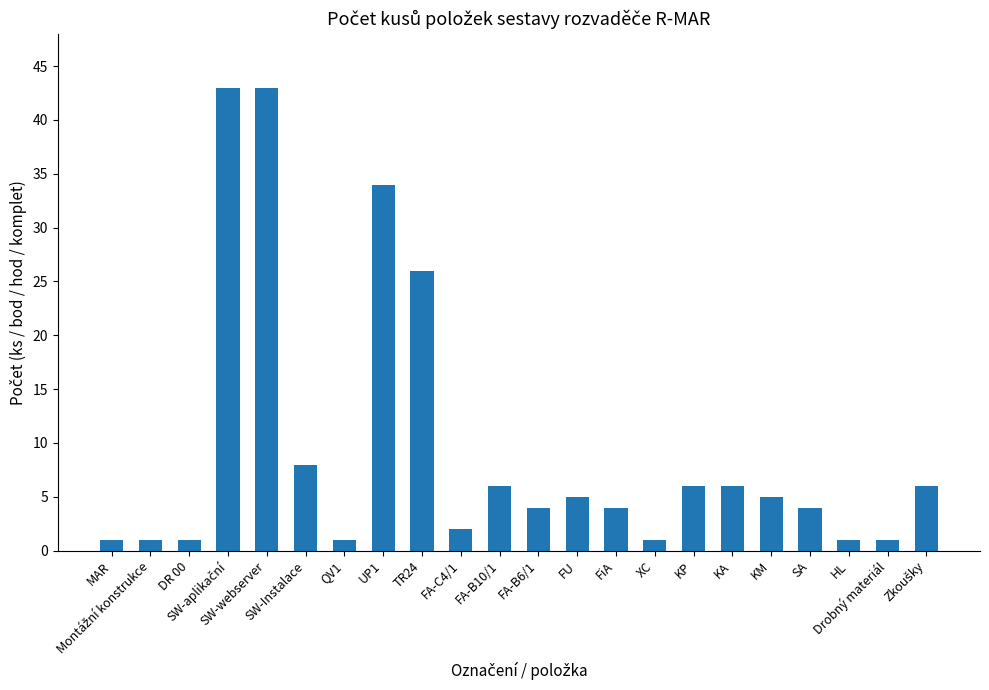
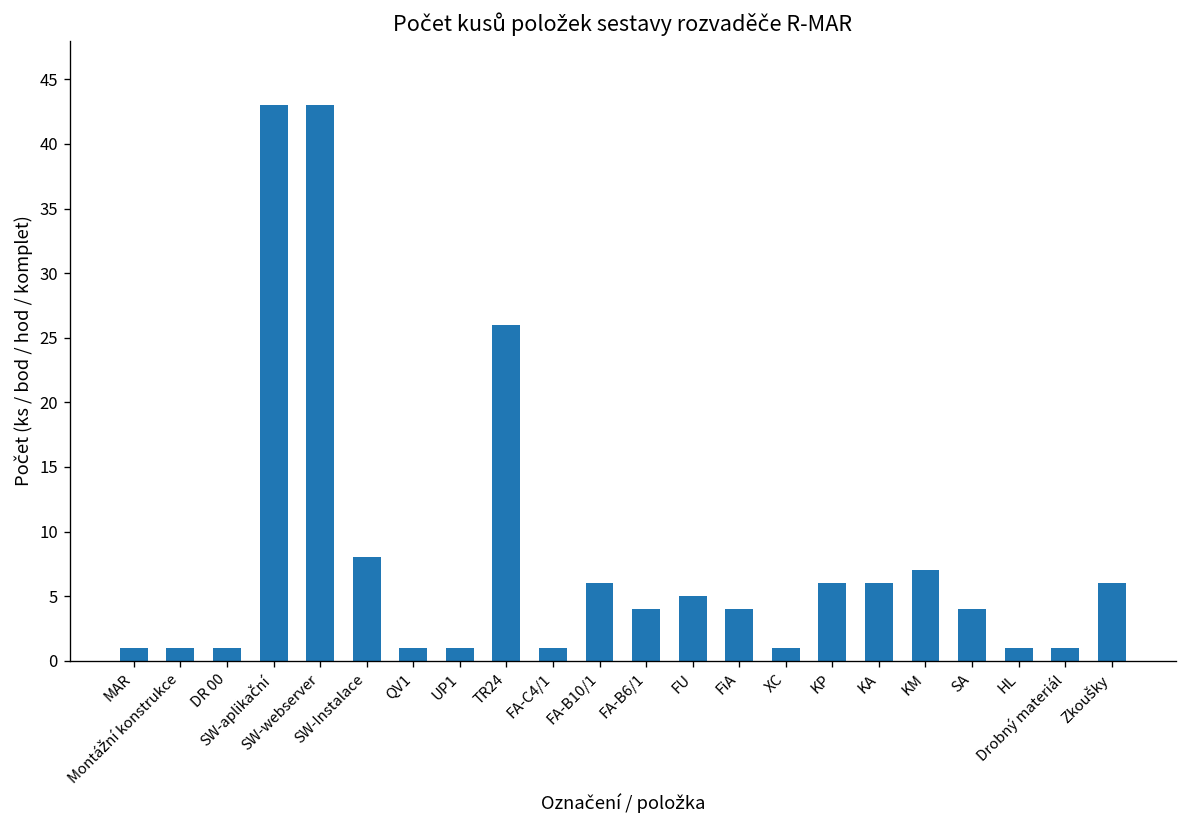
UP1: 34 -> 1
FA-C4/1: 2 -> 1
KM: 5 -> 7
